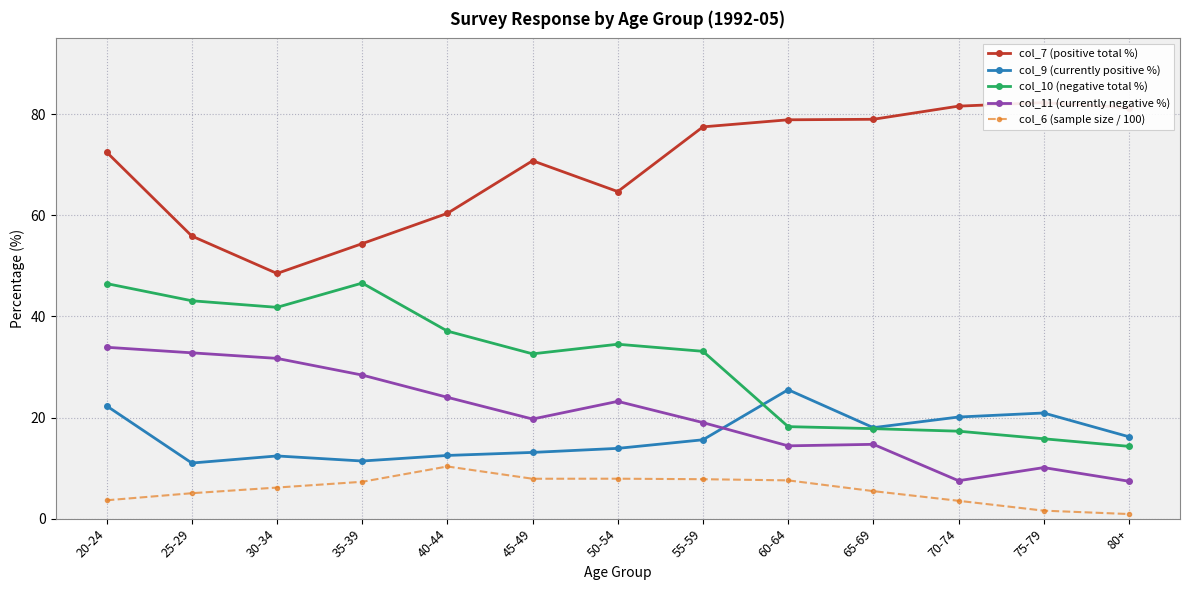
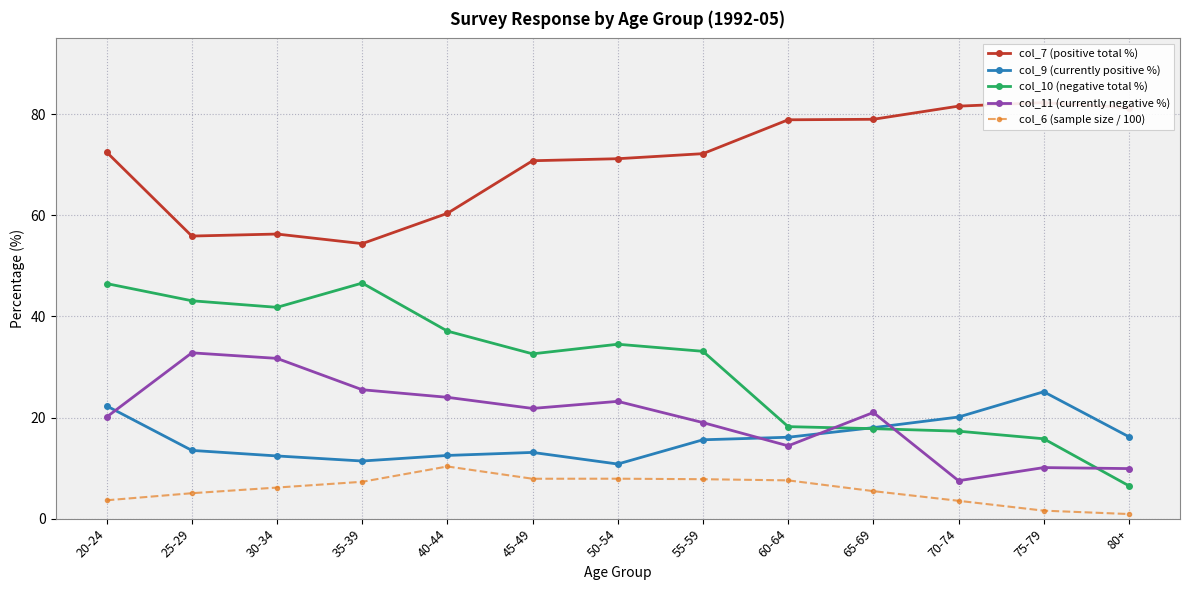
col_11 (currently negative %), 20-24: 34 -> 20
col_9 (currently positive %), 25-29: 11 -> 14
col_7 (positive total %), 30-34: 49 -> 56
col_11 (currently negative %), 35-39: 28 -> 26
col_11 (currently negative %), 45-49: 20 -> 22
col_7 (positive total %), 50-54: 65 -> 71
col_9 (currently positive %), 50-54: 14 -> 11
col_7 (positive total %), 55-59: 78 -> 72
col_9 (currently positive %), 60-64: 26 -> 16
col_11 (currently negative %), 65-69: 15 -> 21
col_9 (currently positive %), 75-79: 21 -> 25
col_10 (negative total %), 80+: 14 -> 7
col_11 (currently negative %), 80+: 7 -> 10
